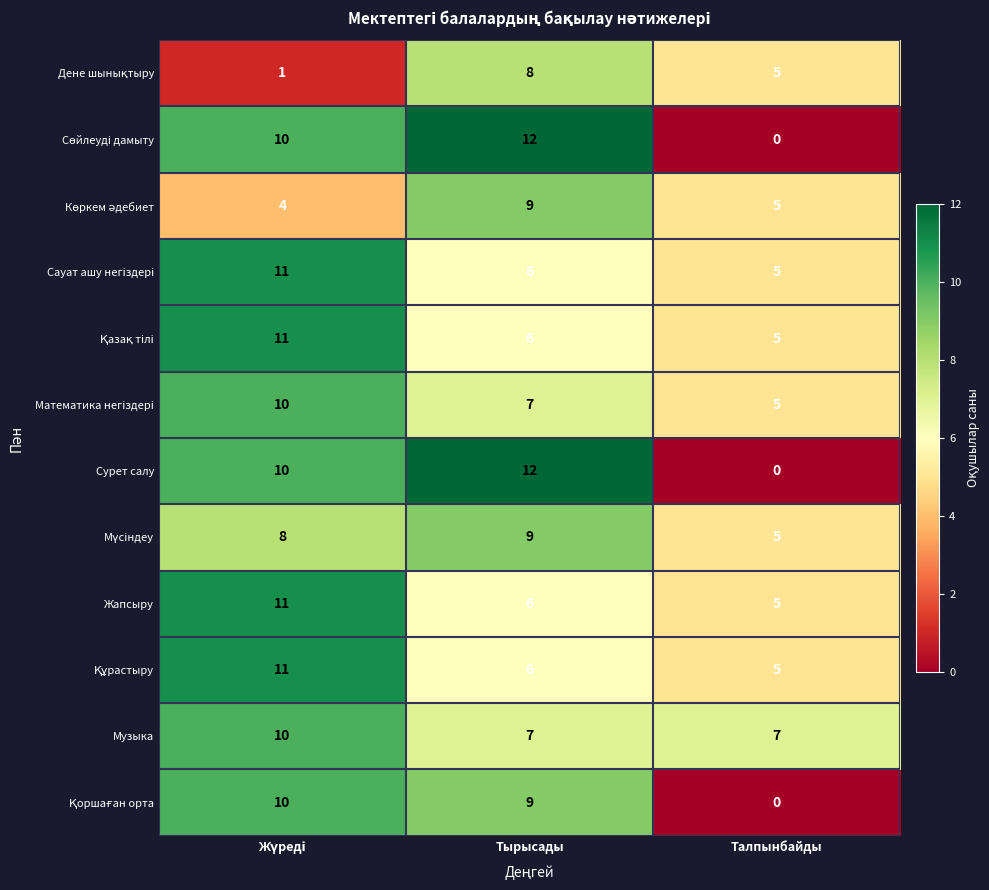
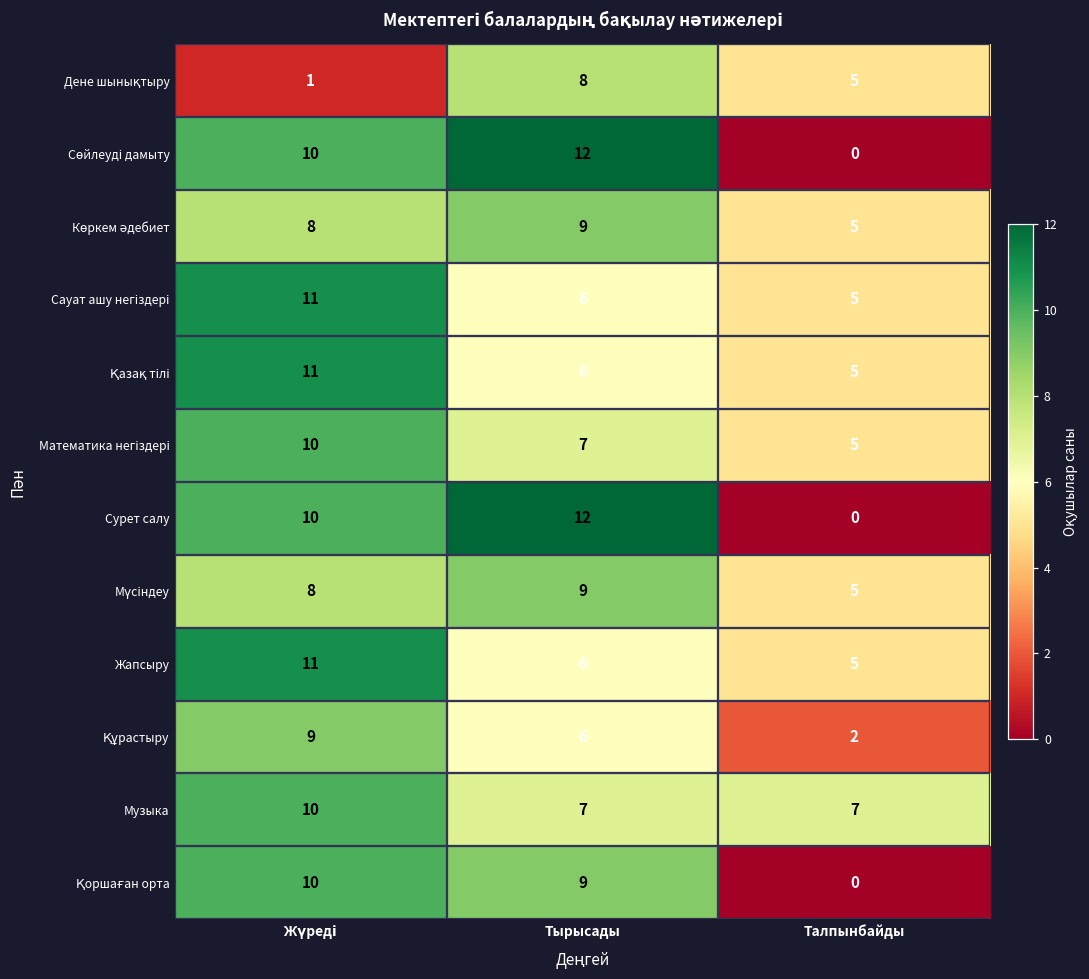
Көркем әдебиет, Жүреді: 4 -> 8
Құрастыру, Жүреді: 11 -> 9
Құрастыру, Талпынбайды: 5 -> 2
